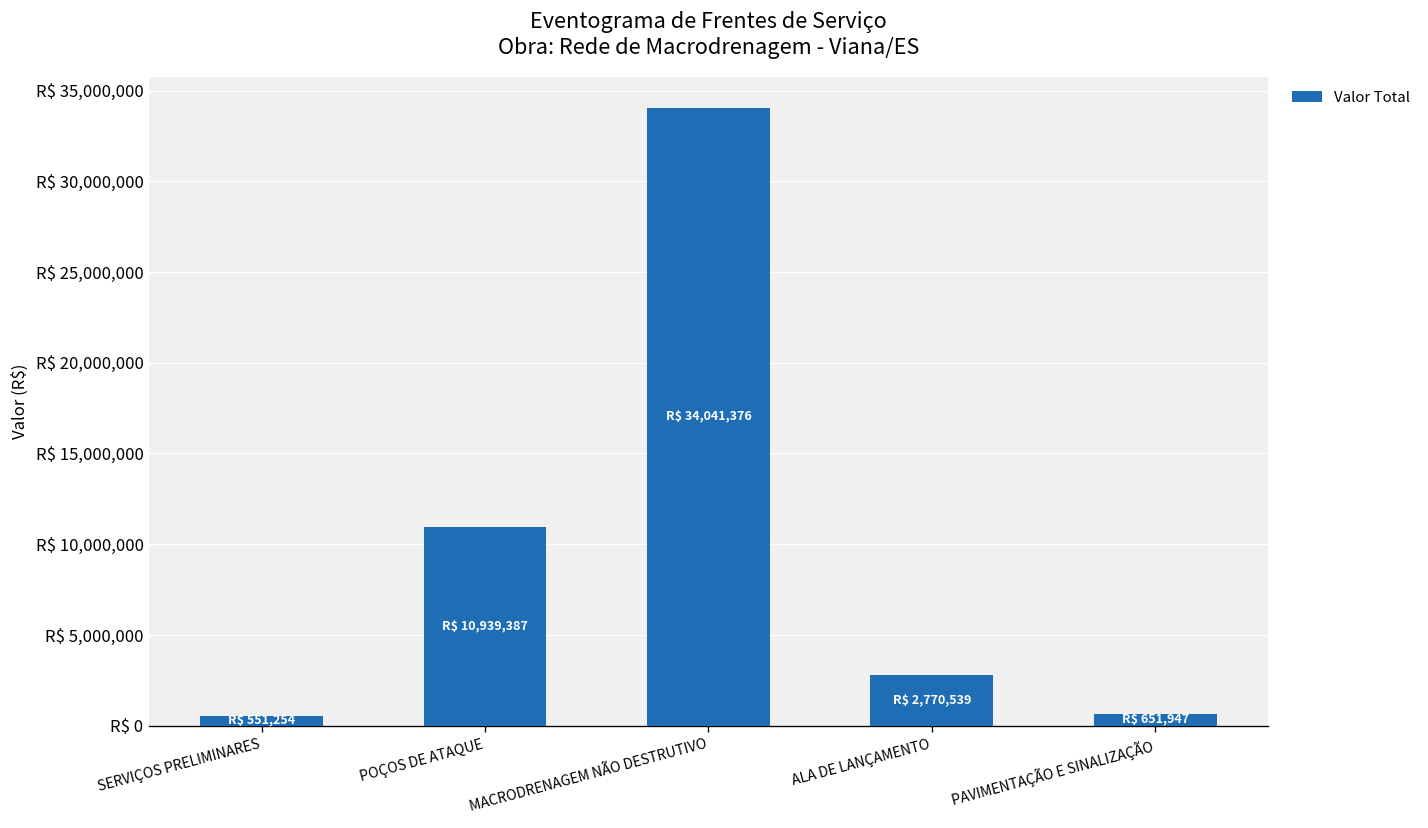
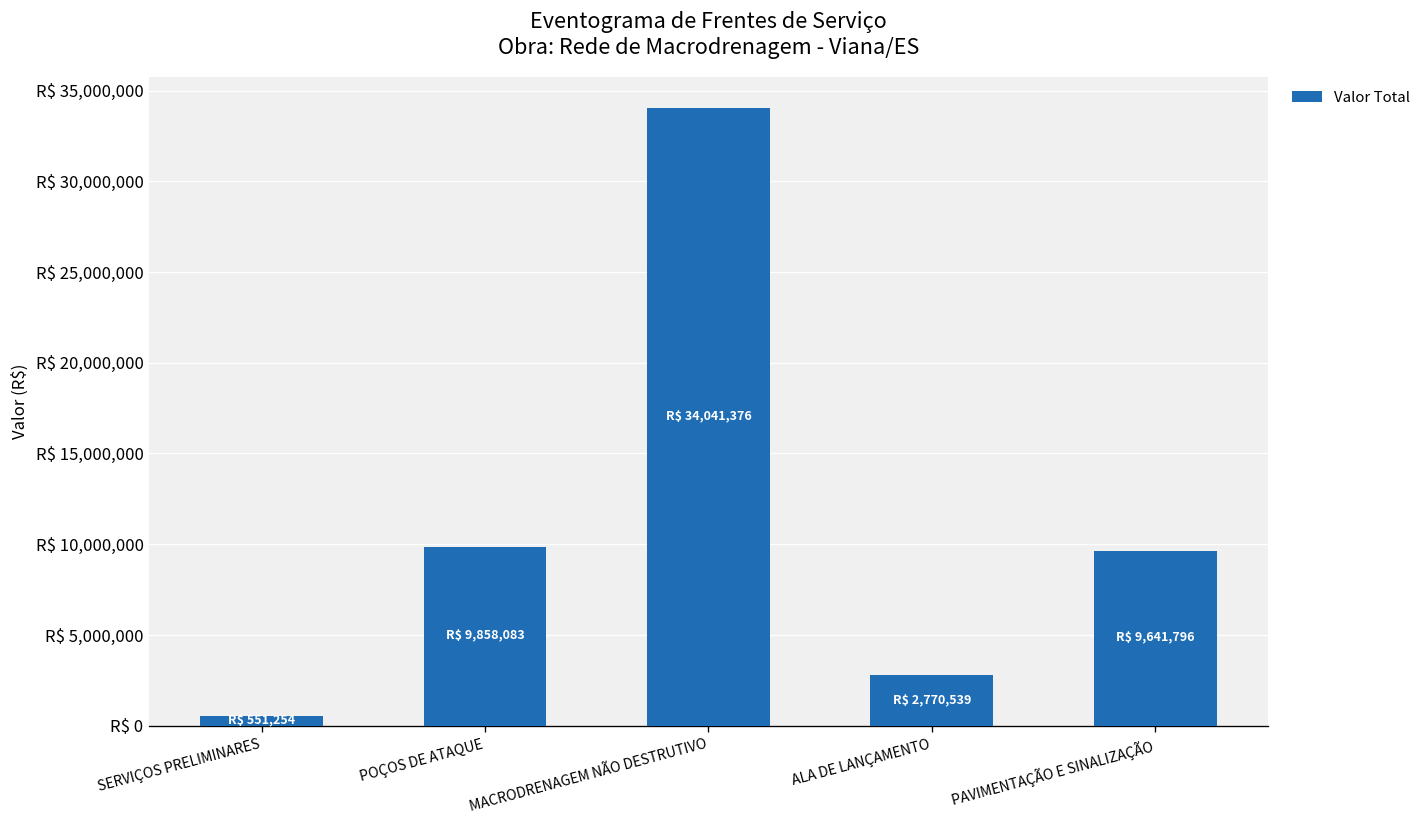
POÇOS DE ATAQUE: 10,939,387 -> 9,858,083
PAVIMENTAÇÃO E SINALIZAÇÃO: 651,947 -> 9,641,796
